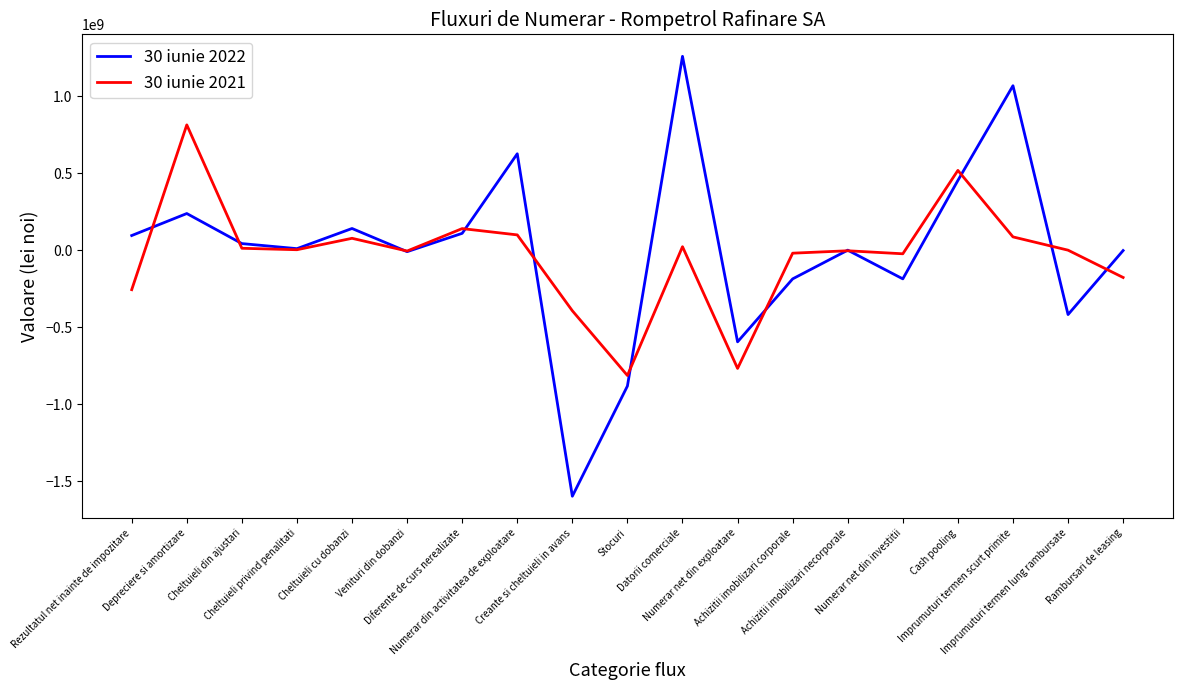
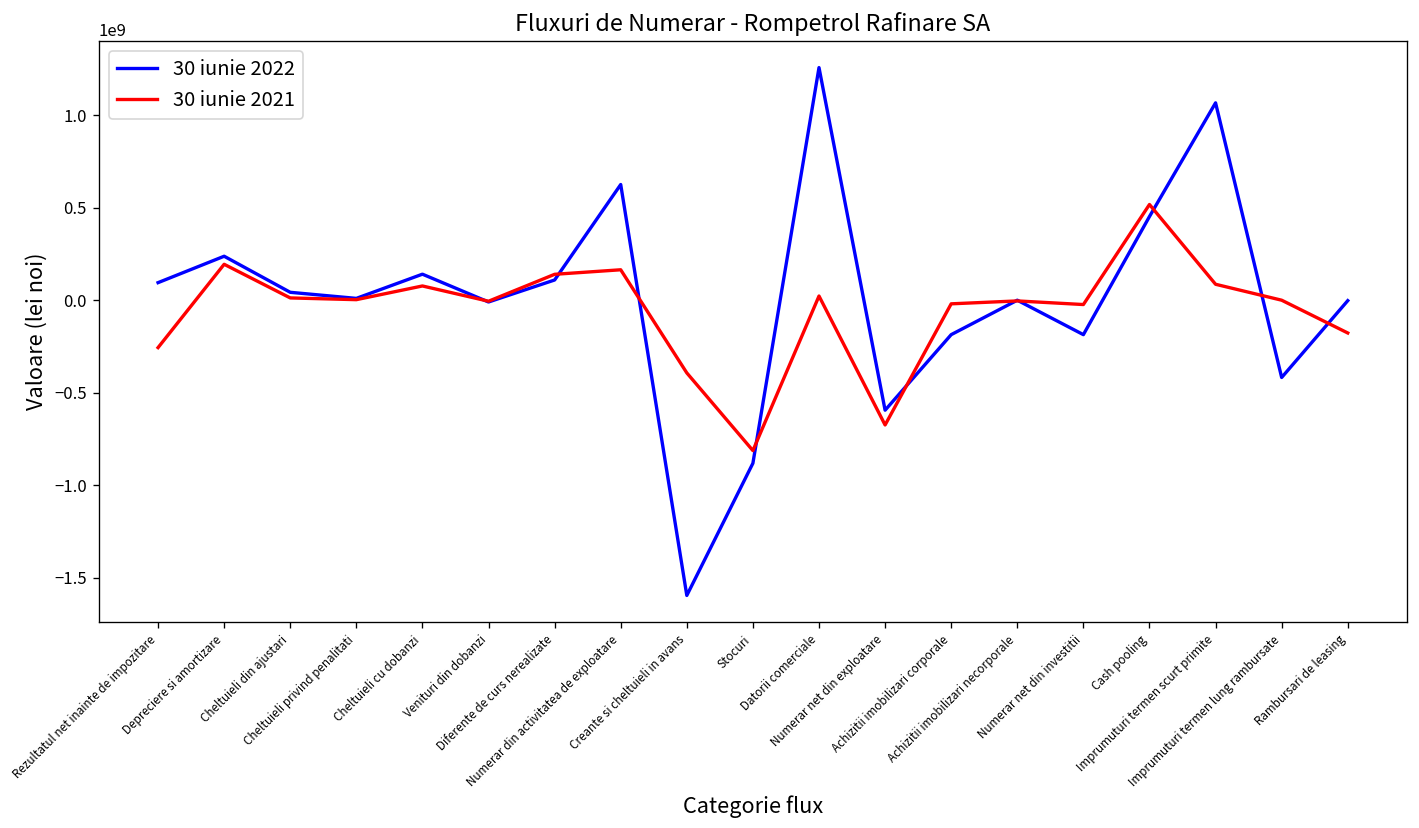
30 iunie 2021, Depreciere si amortizare: 810000000 -> 190000000
30 iunie 2021, Numerar din activitatea de exploatare: 100000000 -> 160000000
30 iunie 2021, Numerar net din exploatare: -770000000 -> -670000000
